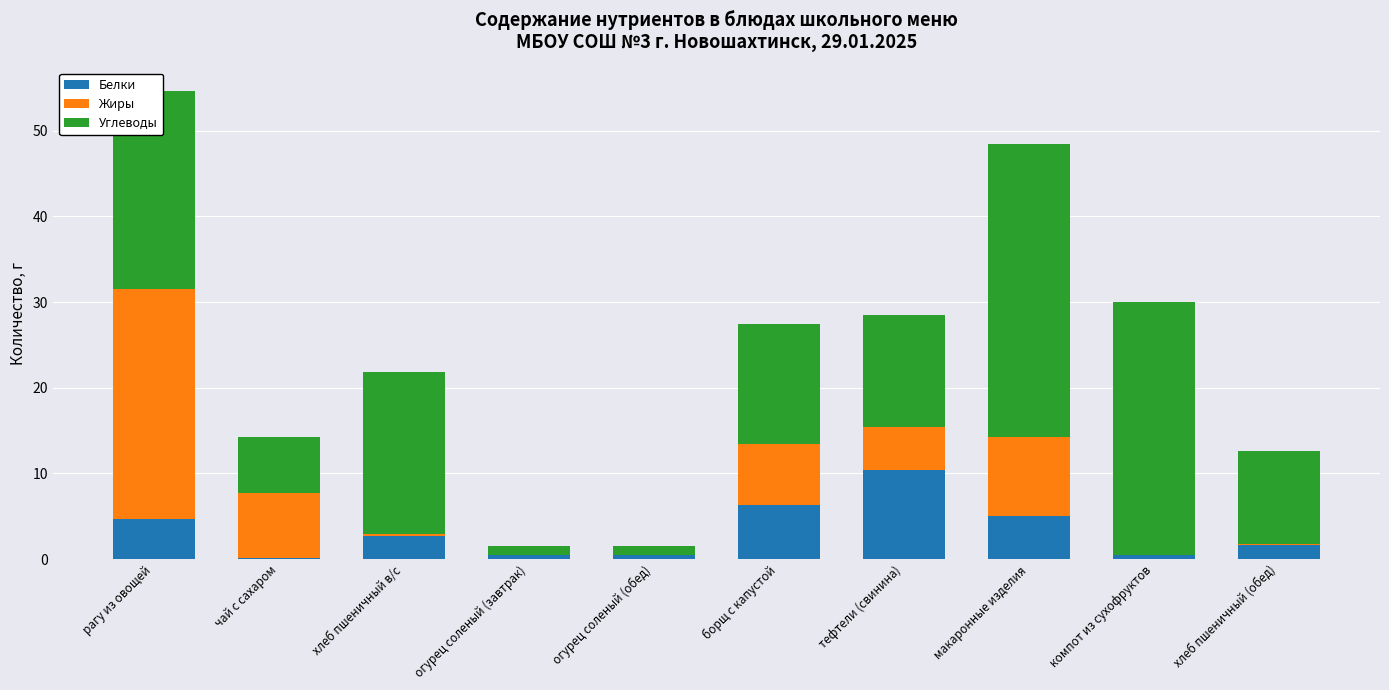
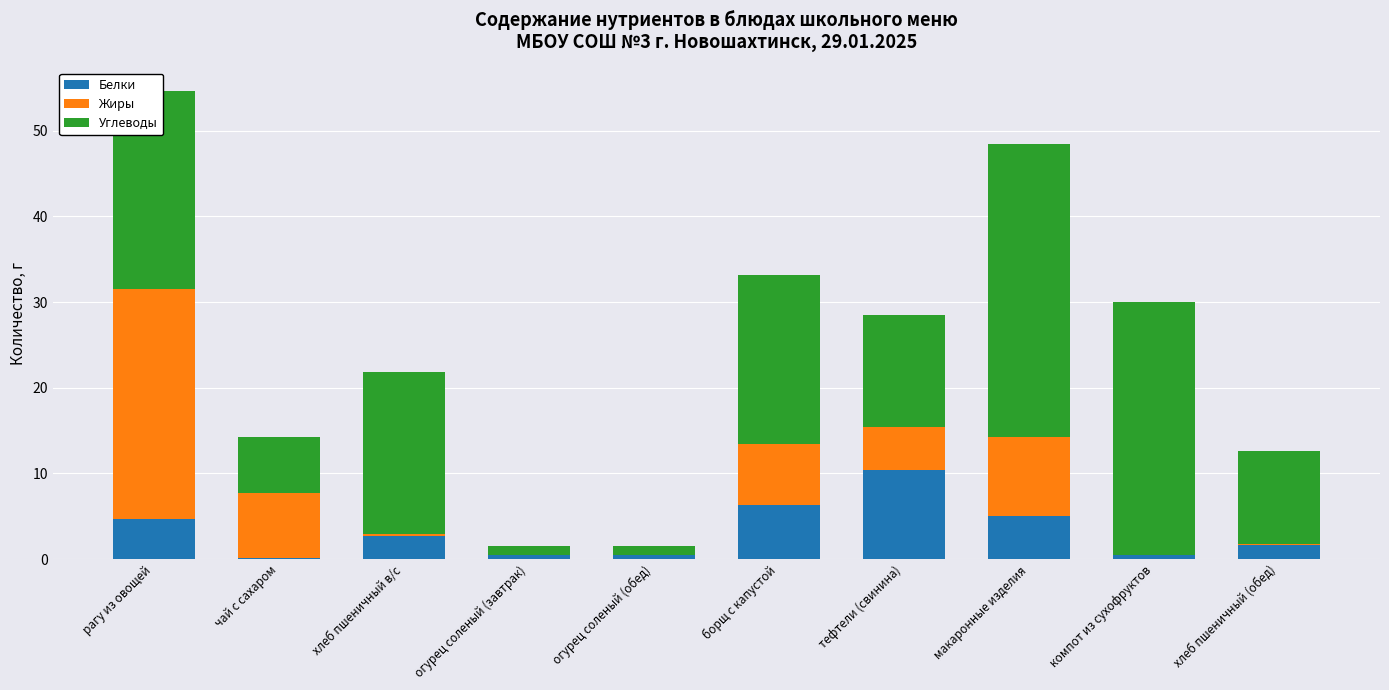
Углеводы, борщ с капустой: 14 -> 20
